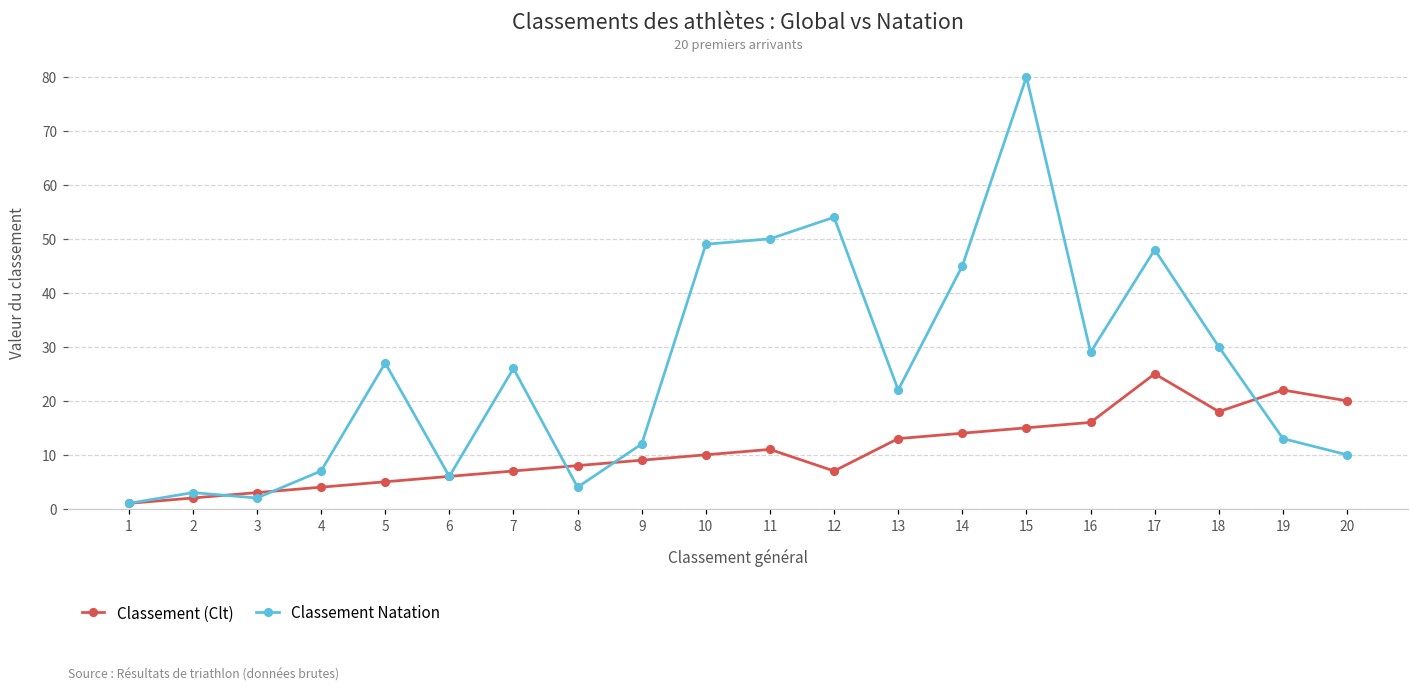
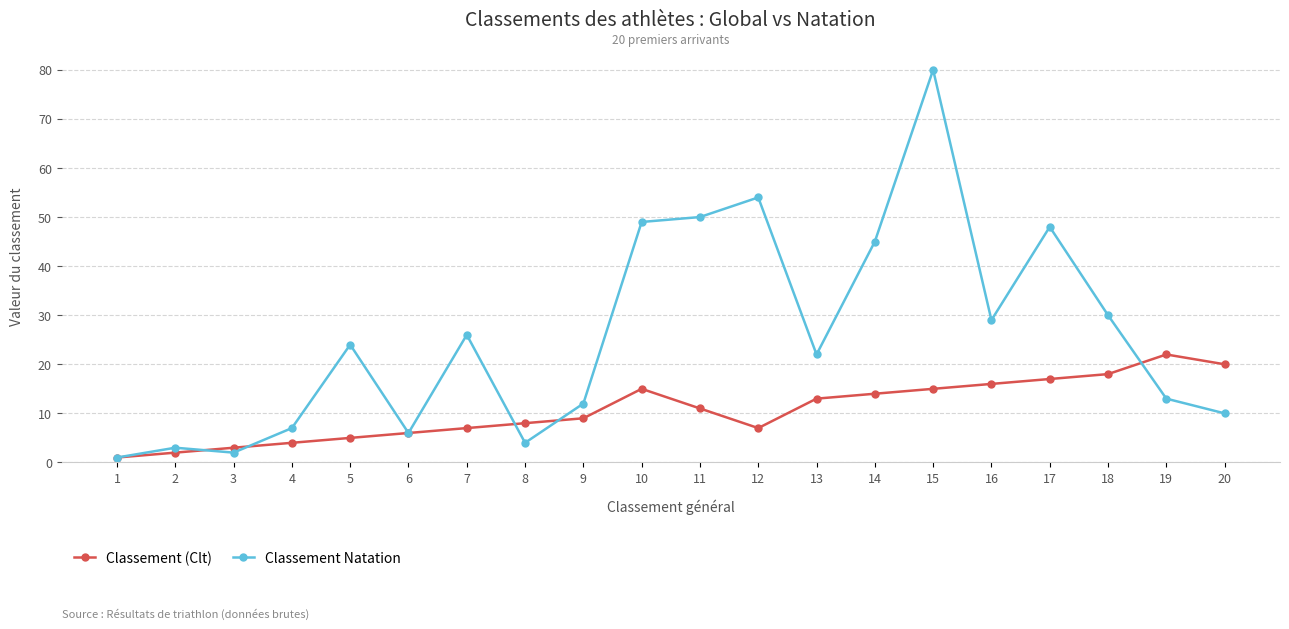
Classement Natation, 5: 27 -> 24
Classement (Clt), 10: 10 -> 15
Classement (Clt), 17: 25 -> 17
